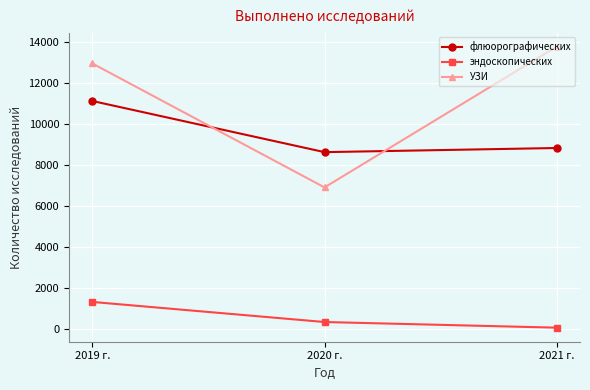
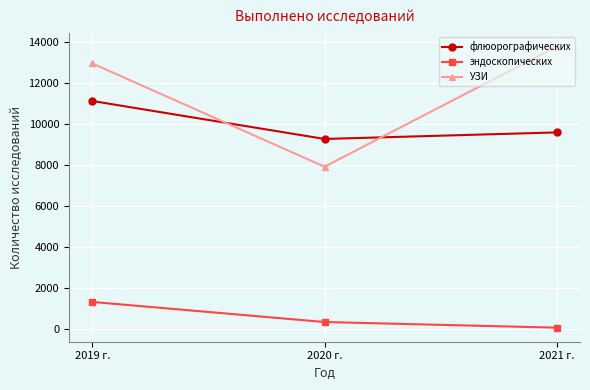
флюорографических, 2020 г.: 8600 -> 9300
УЗИ, 2020 г.: 6900 -> 7900
флюорографических, 2021 г.: 8800 -> 9600
